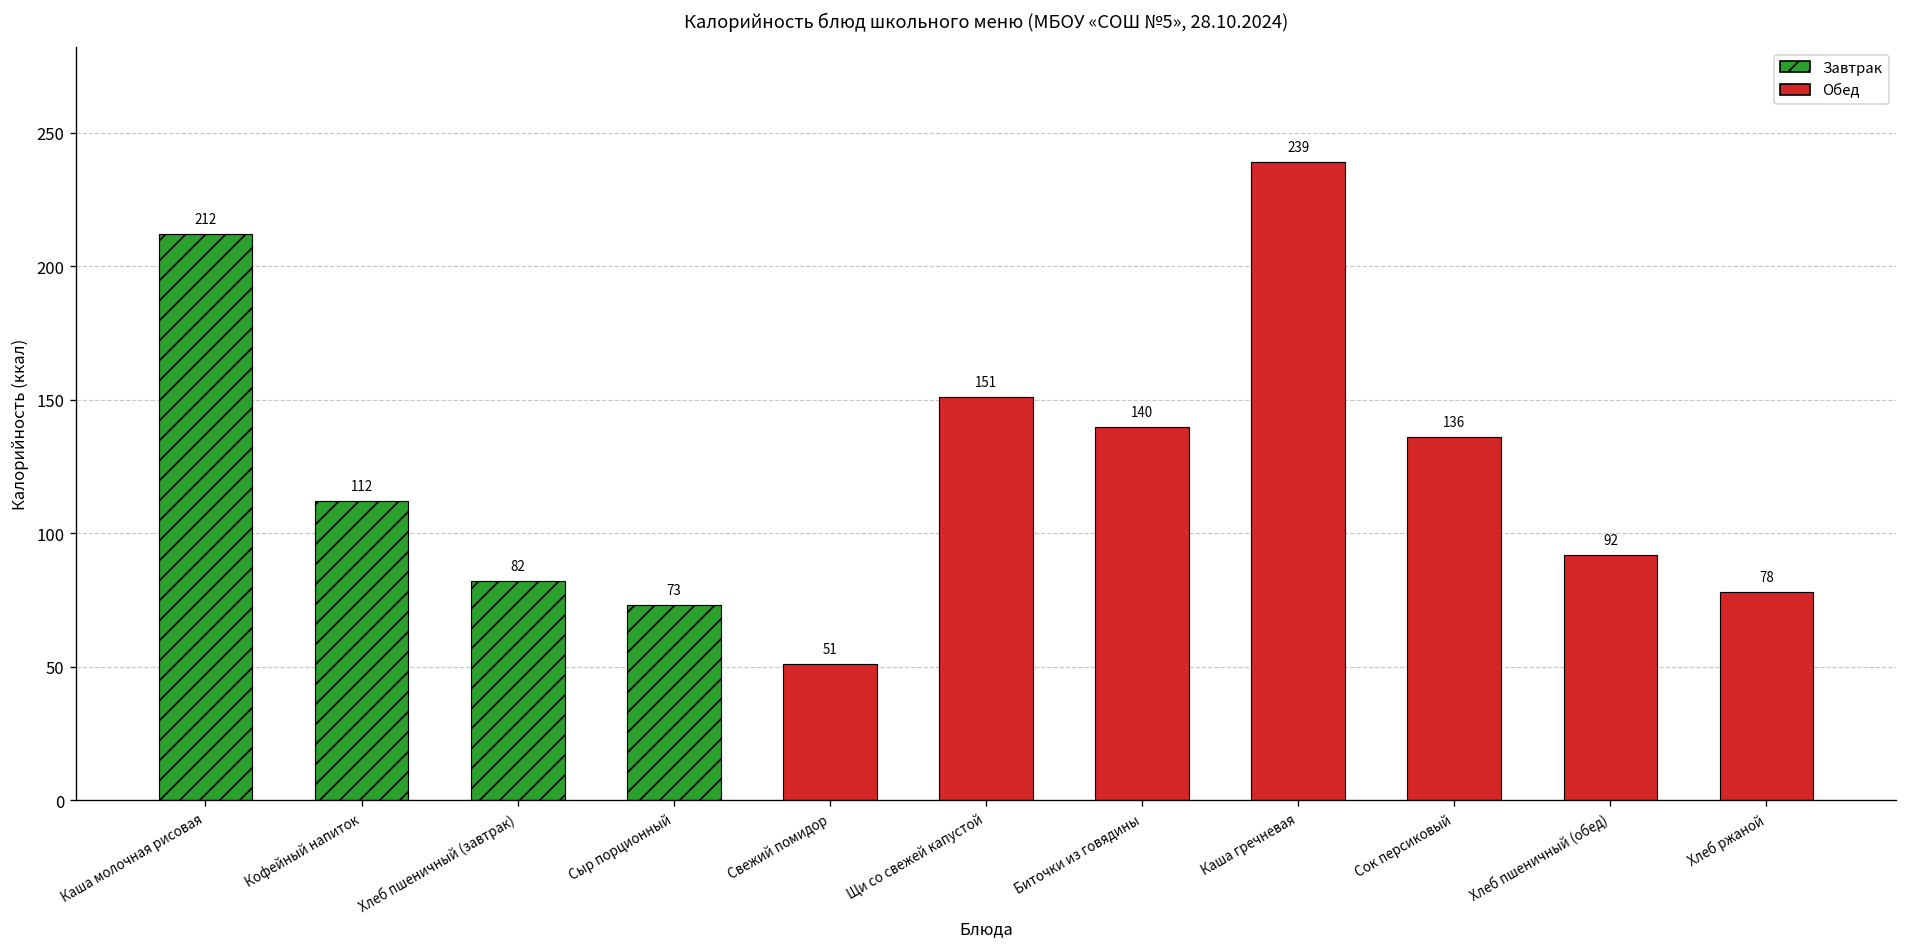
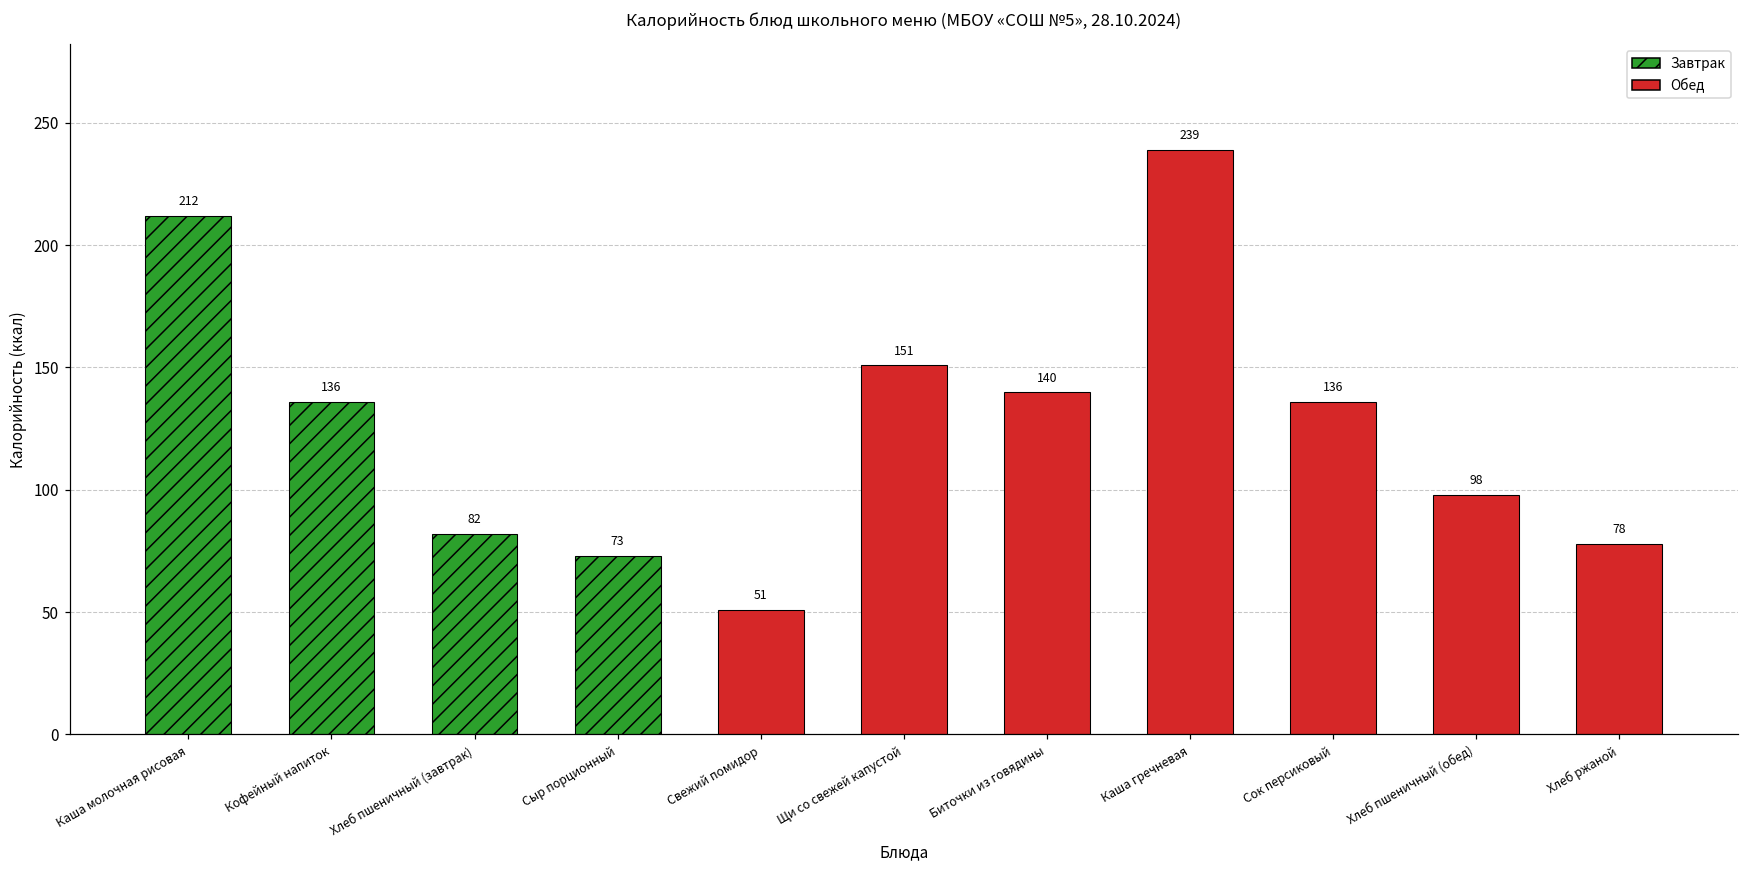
Кофейный напиток: 112 -> 136
Хлеб пшеничный (обед): 92 -> 98
